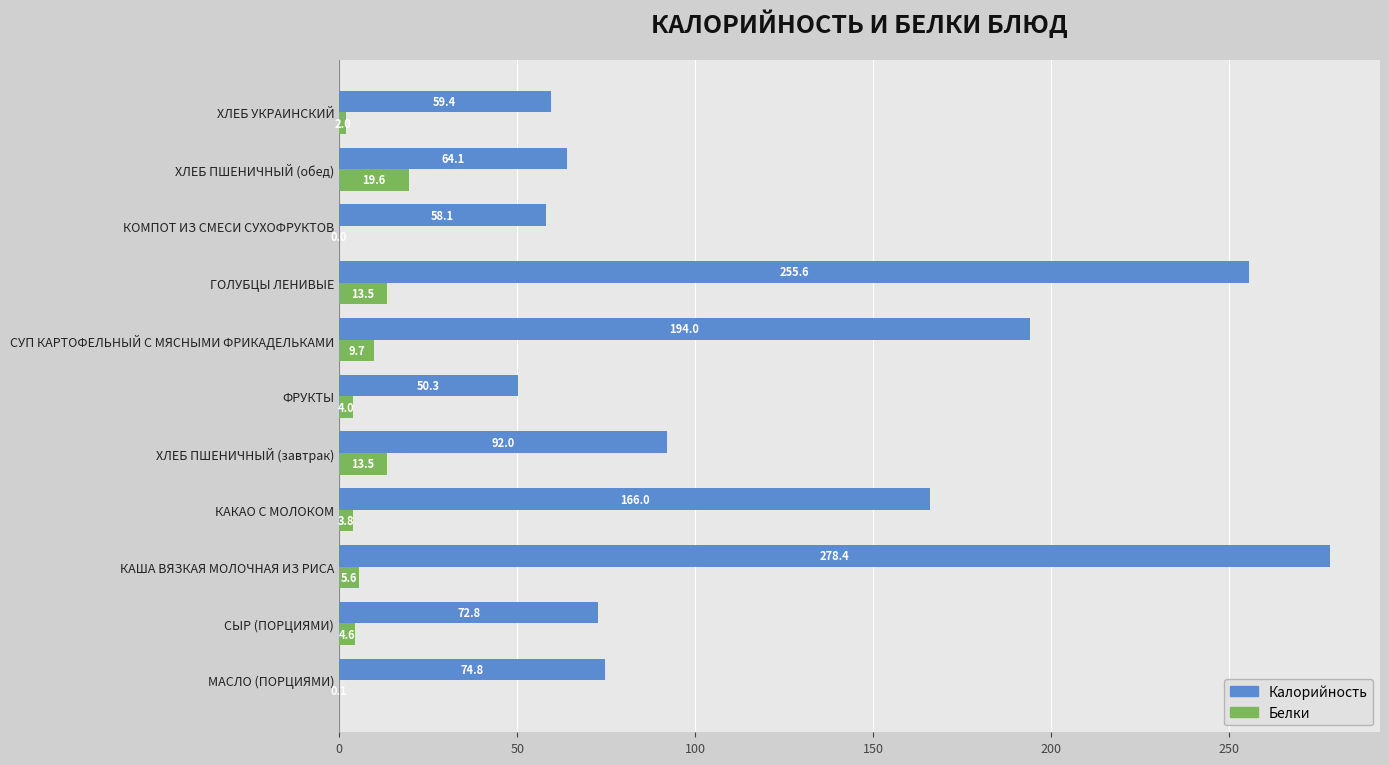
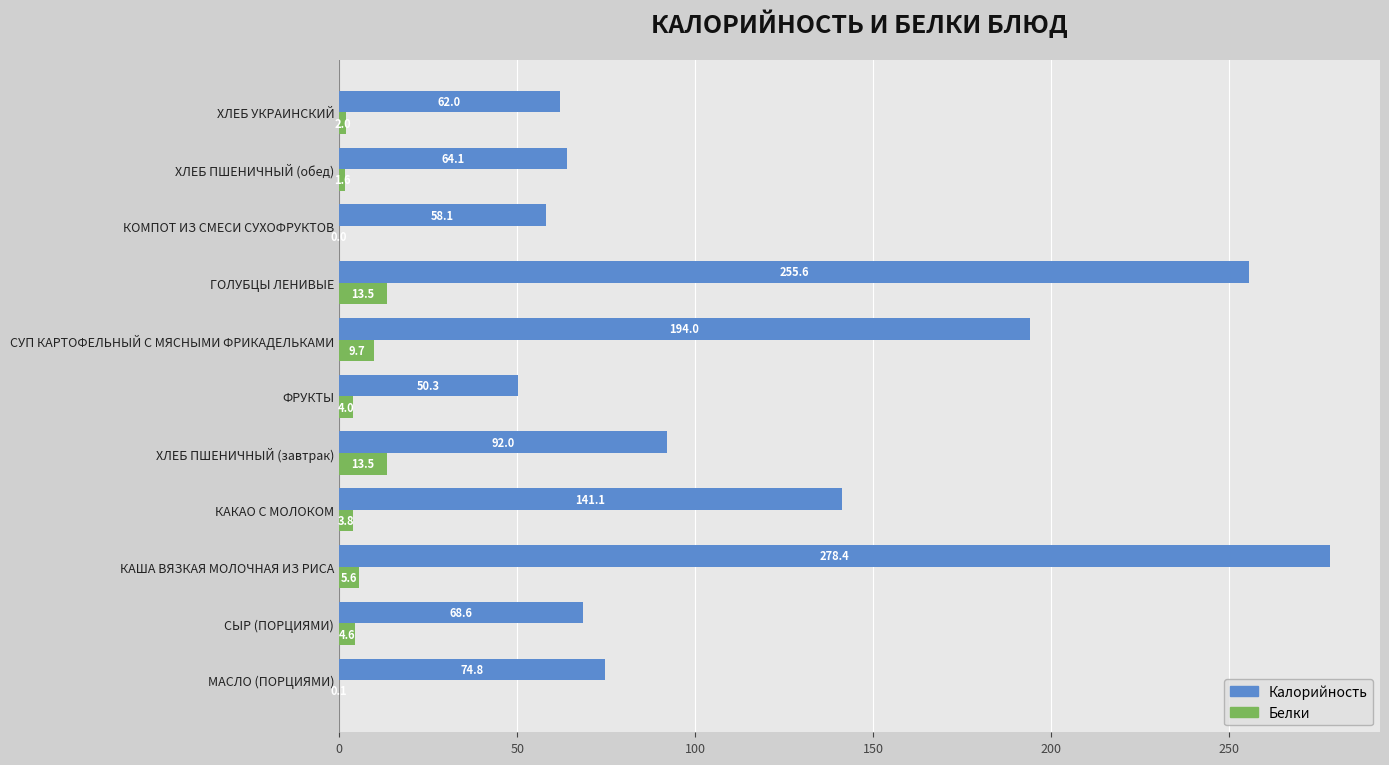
Калорийность, ХЛЕБ УКРАИНСКИЙ: 59.4 -> 62.0
Белки, ХЛЕБ ПШЕНИЧНЫЙ (обед): 20 -> 2
Калорийность, КАКАО С МОЛОКОМ: 166.0 -> 141.1
Калорийность, СЫР (ПОРЦИЯМИ): 72.8 -> 68.6
